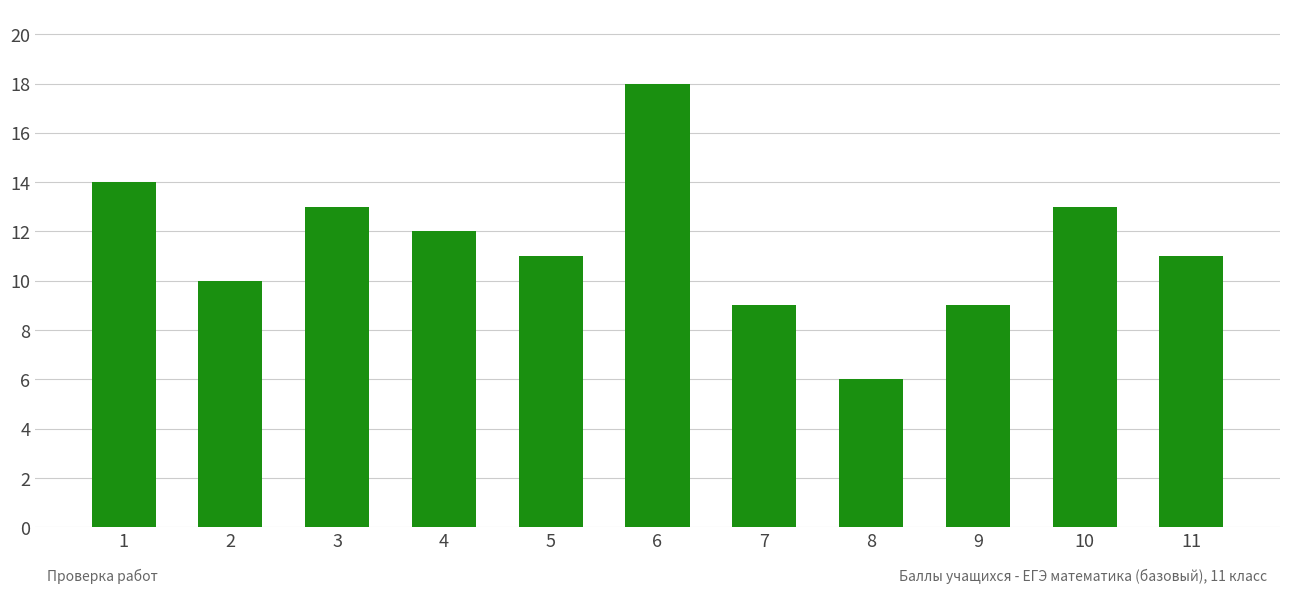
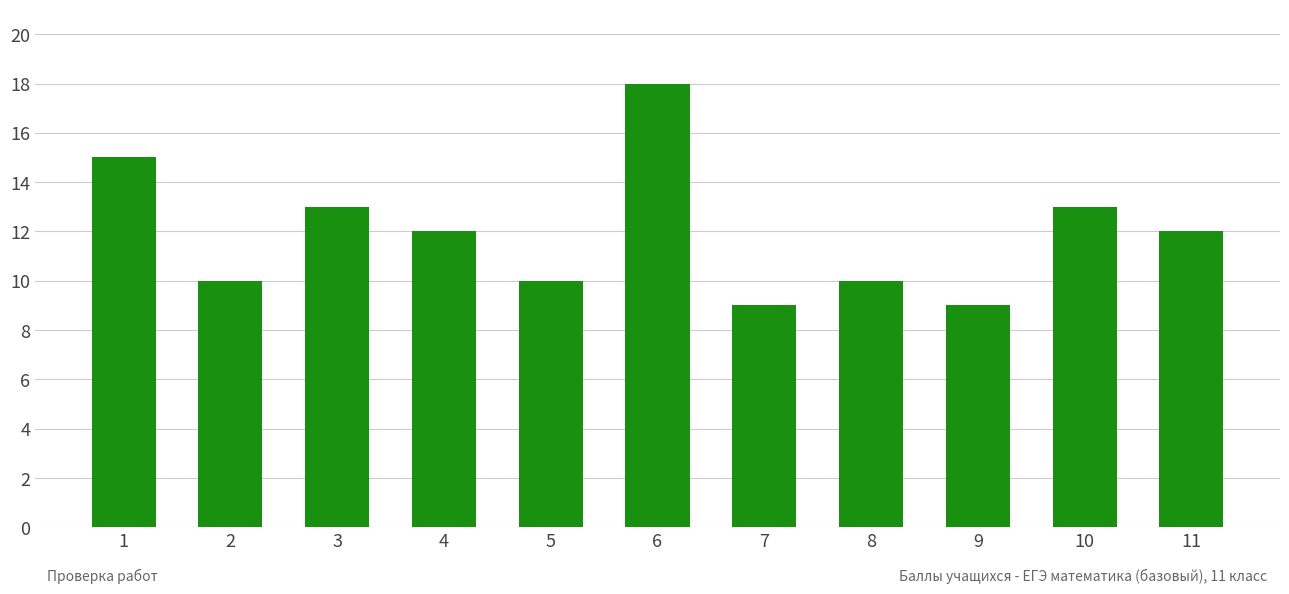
1: 14 -> 15
5: 11 -> 10
8: 6 -> 10
11: 11 -> 12
